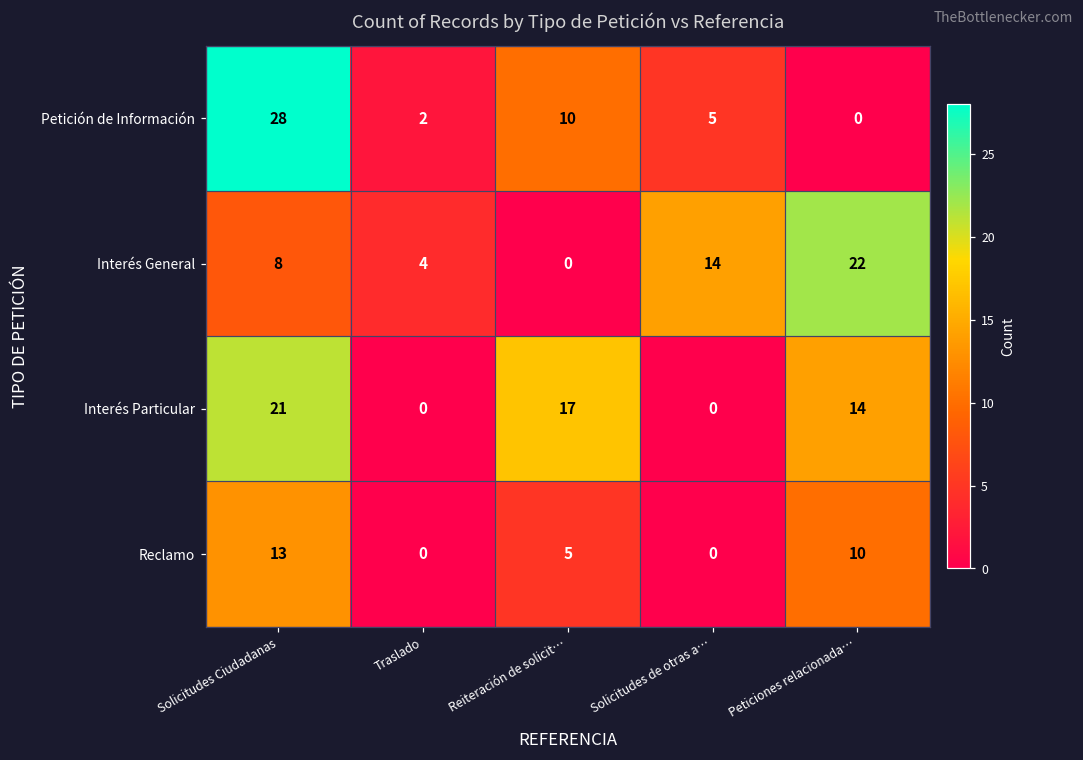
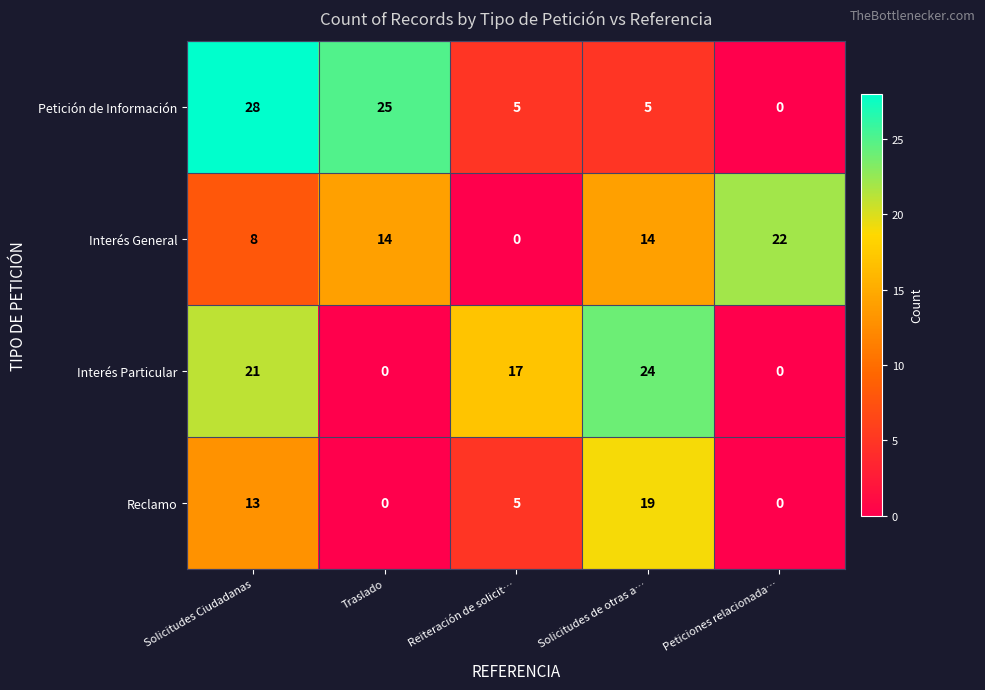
Petición de Información, Traslado: 2 -> 25
Petición de Información, Reiteración de solicit…: 10 -> 5
Interés General, Traslado: 4 -> 14
Interés Particular, Solicitudes de otras a…: 0 -> 24
Interés Particular, Peticiones relacionada…: 14 -> 0
Reclamo, Solicitudes de otras a…: 0 -> 19
Reclamo, Peticiones relacionada…: 10 -> 0
